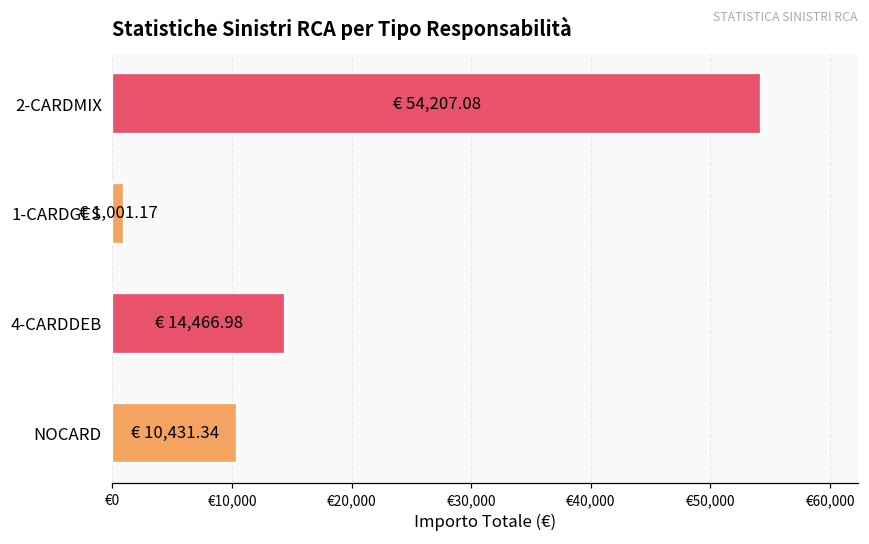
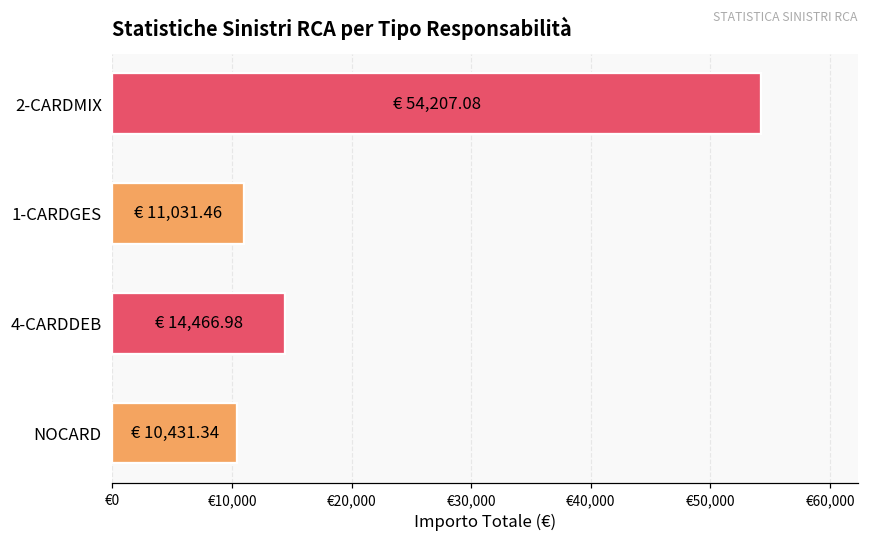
1-CARDGES: 1,001.17 -> 11,031.46
